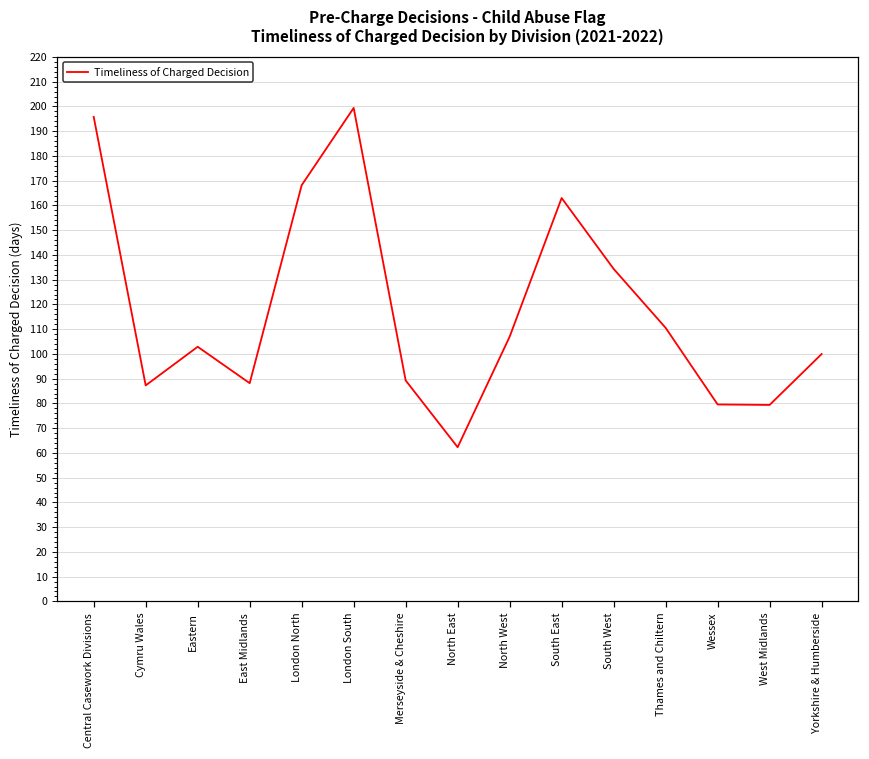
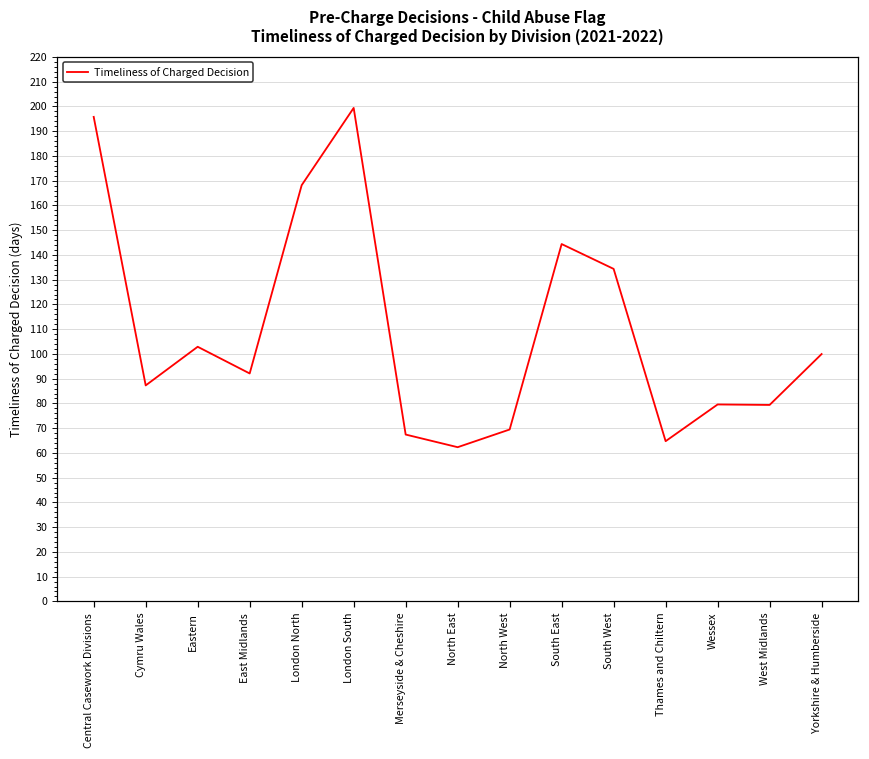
East Midlands: 88 -> 92
Merseyside & Cheshire: 89 -> 67
North West: 107 -> 69
South East: 163 -> 144
Thames and Chiltern: 111 -> 65
